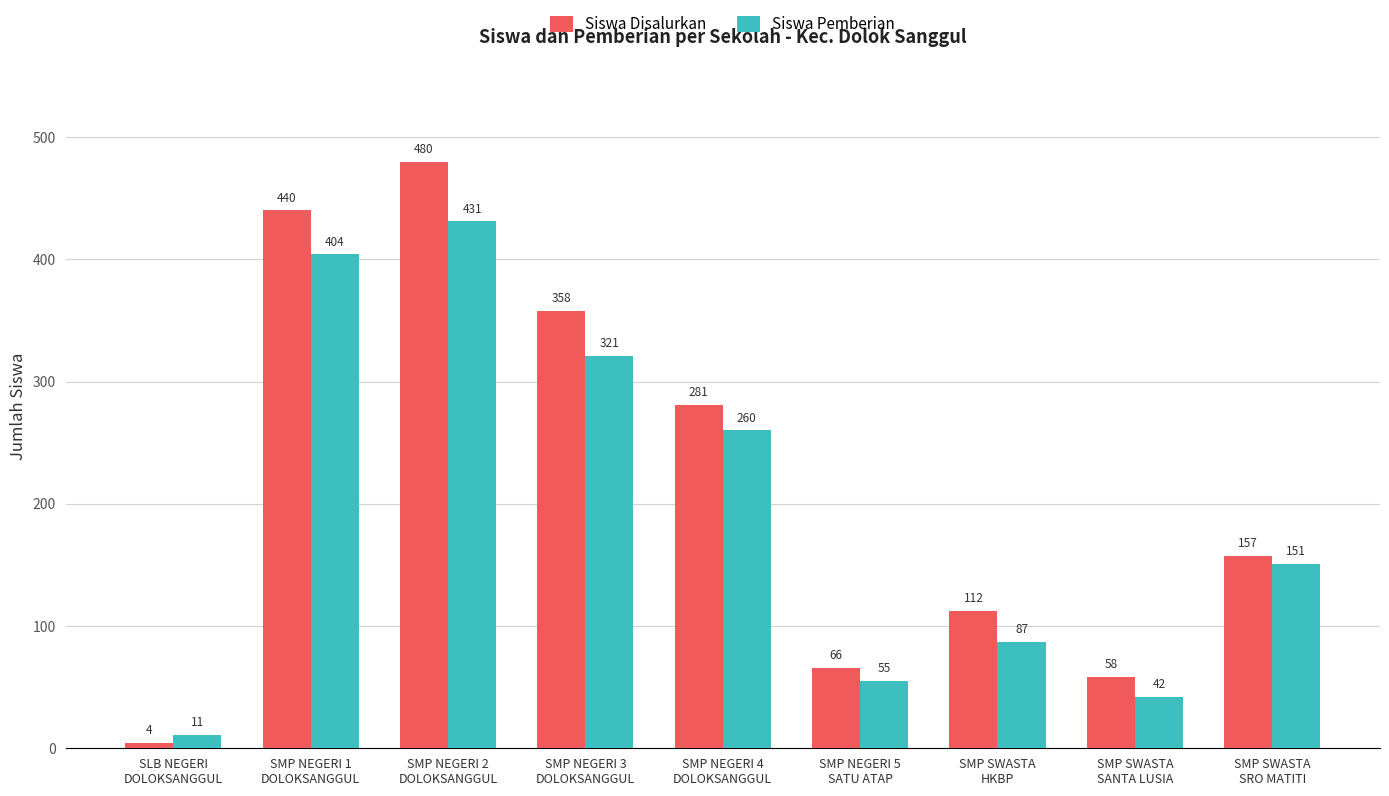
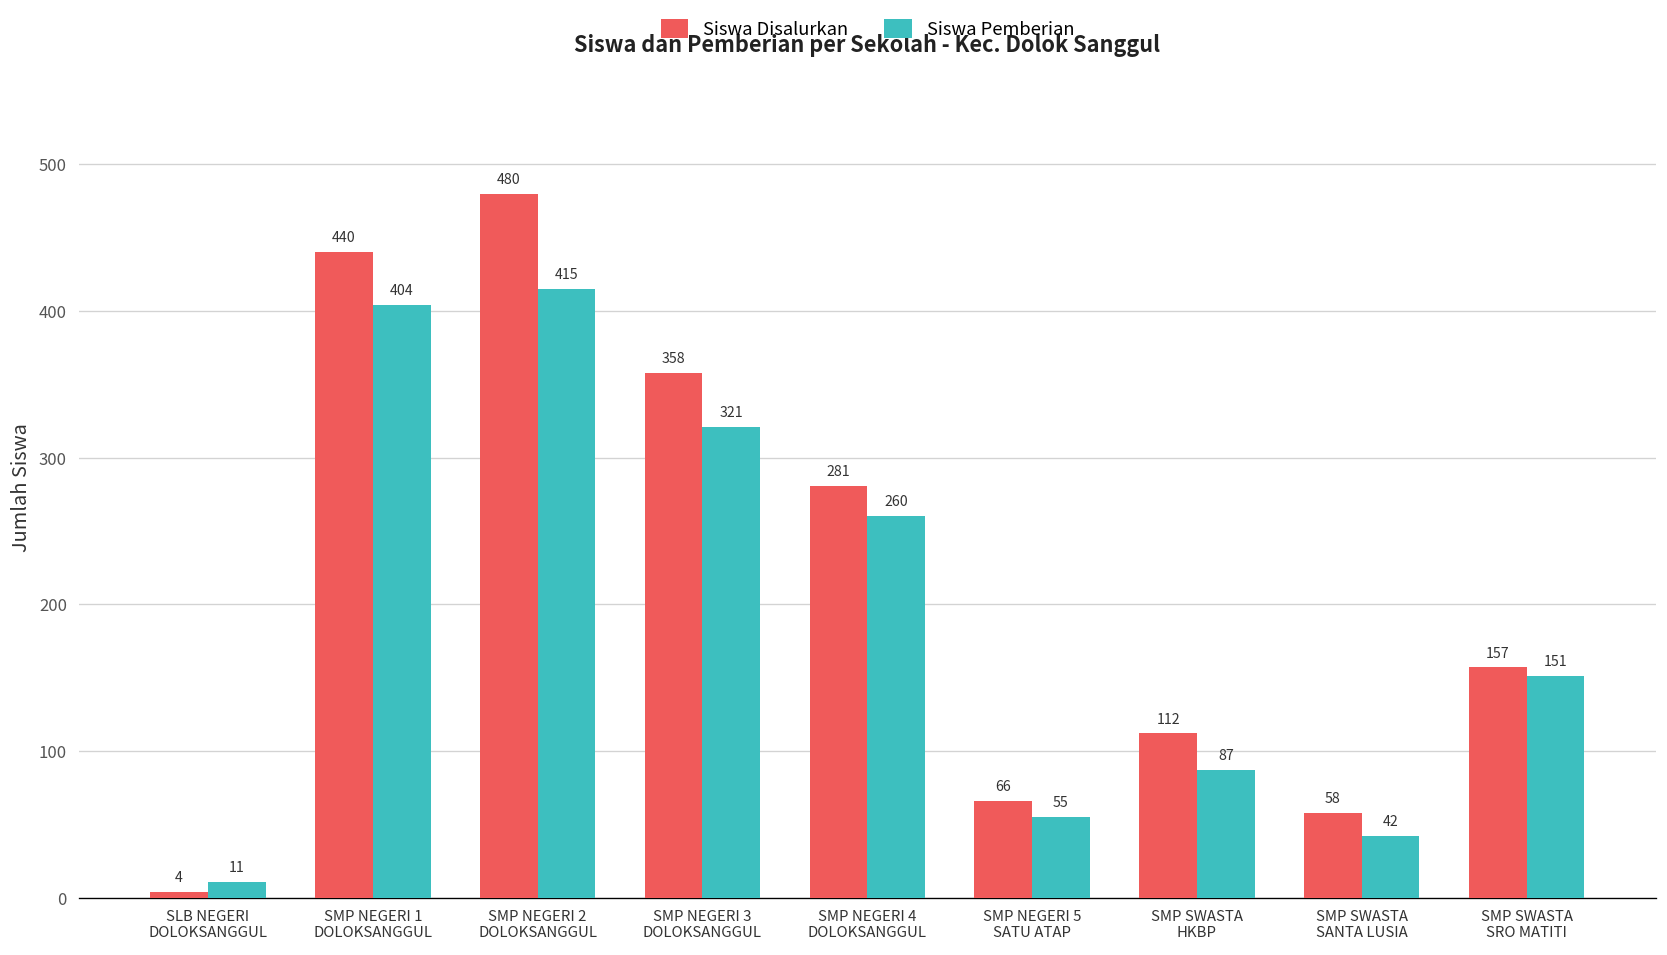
Siswa Pemberian, SMP NEGERI 2 DOLOKSANGGUL: 431 -> 415
